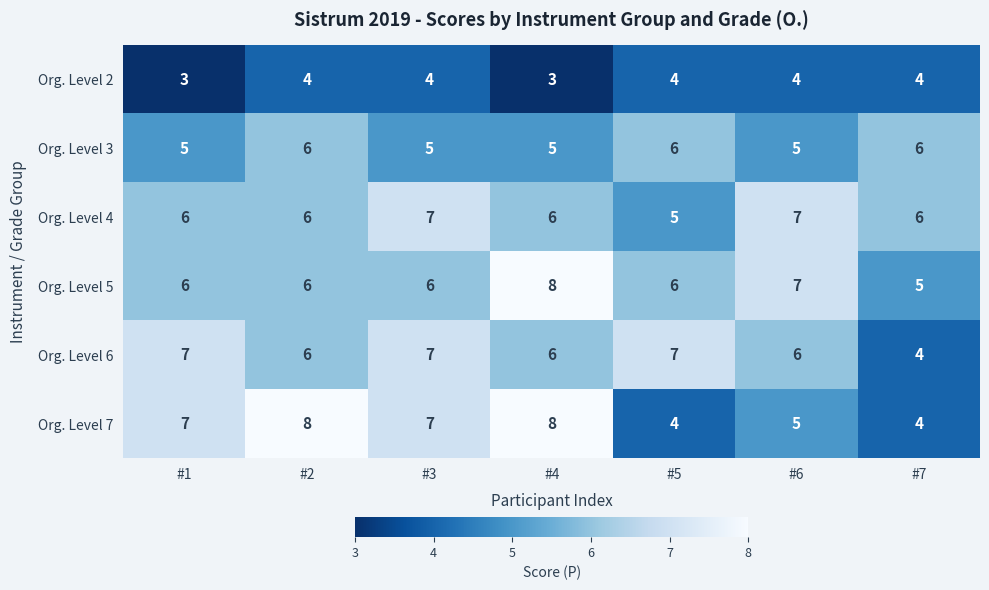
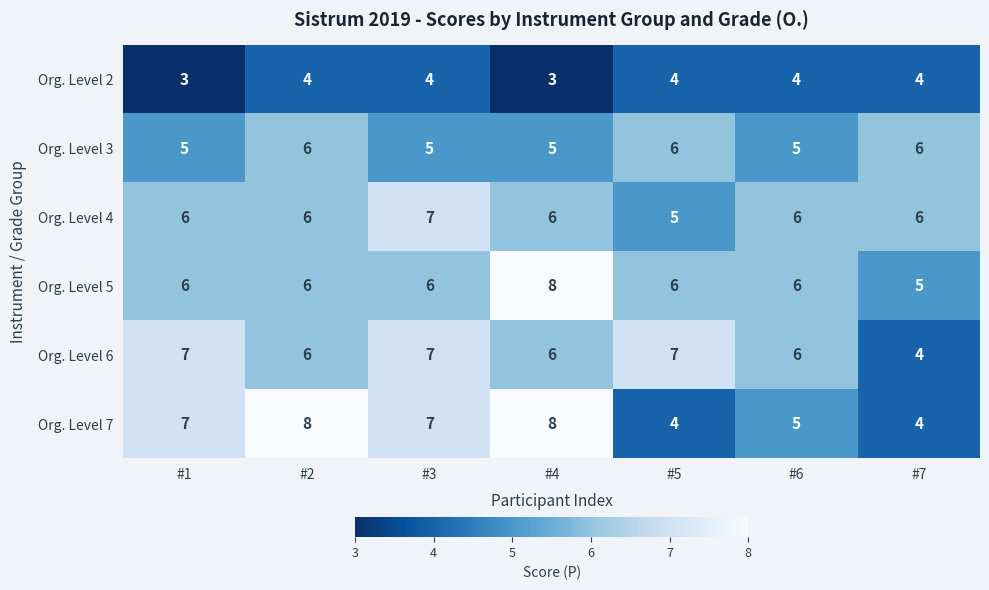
Org. Level 4, #6: 7 -> 6
Org. Level 5, #6: 7 -> 6
